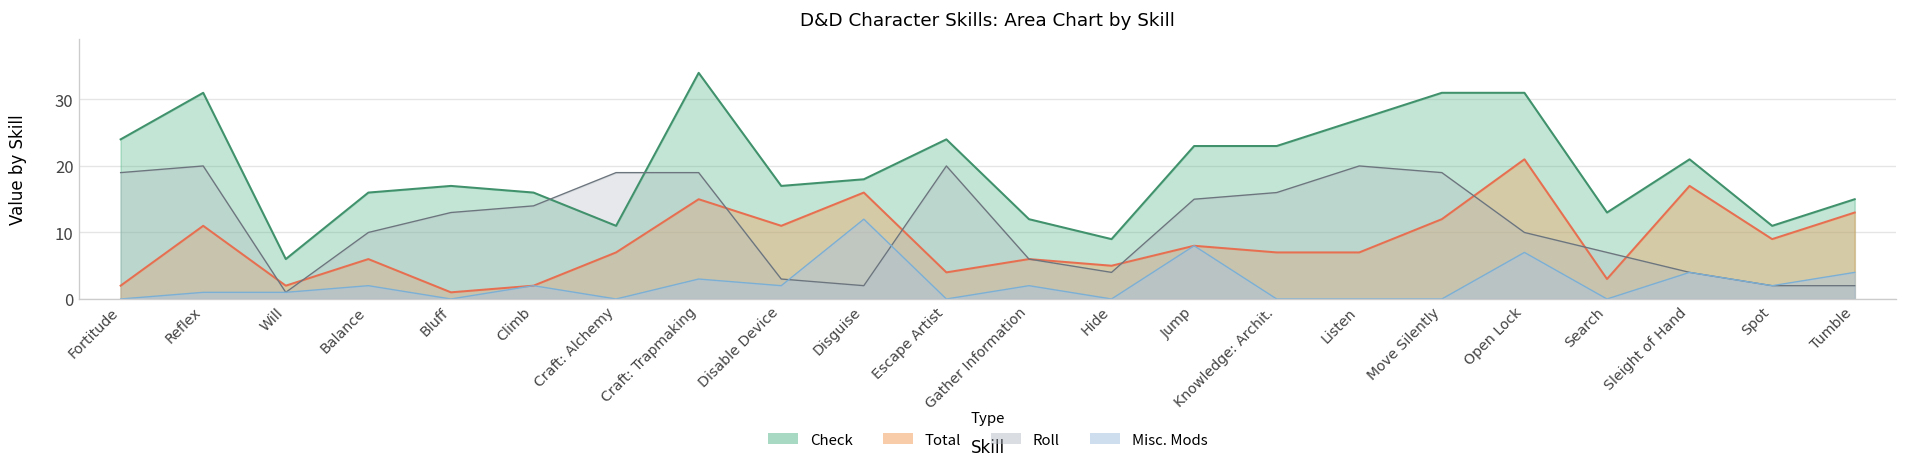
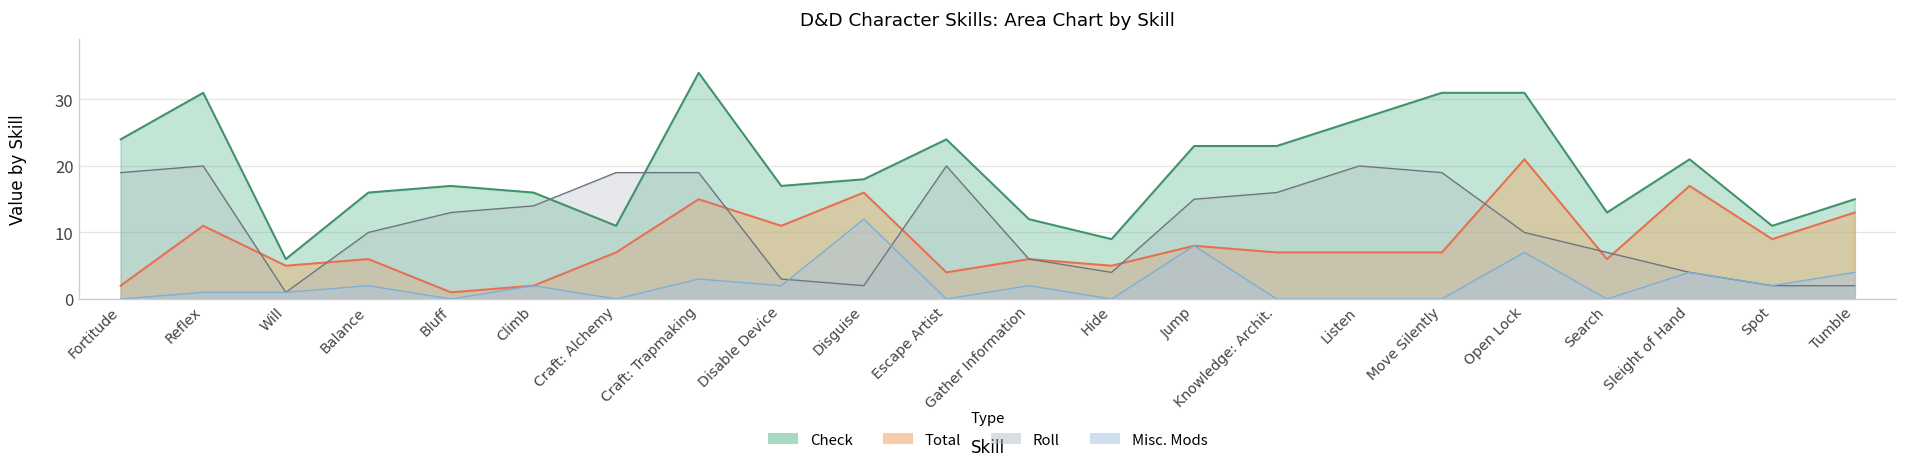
Total, Will: 2 -> 5
Total, Move Silently: 12 -> 7
Total, Search: 3 -> 6
